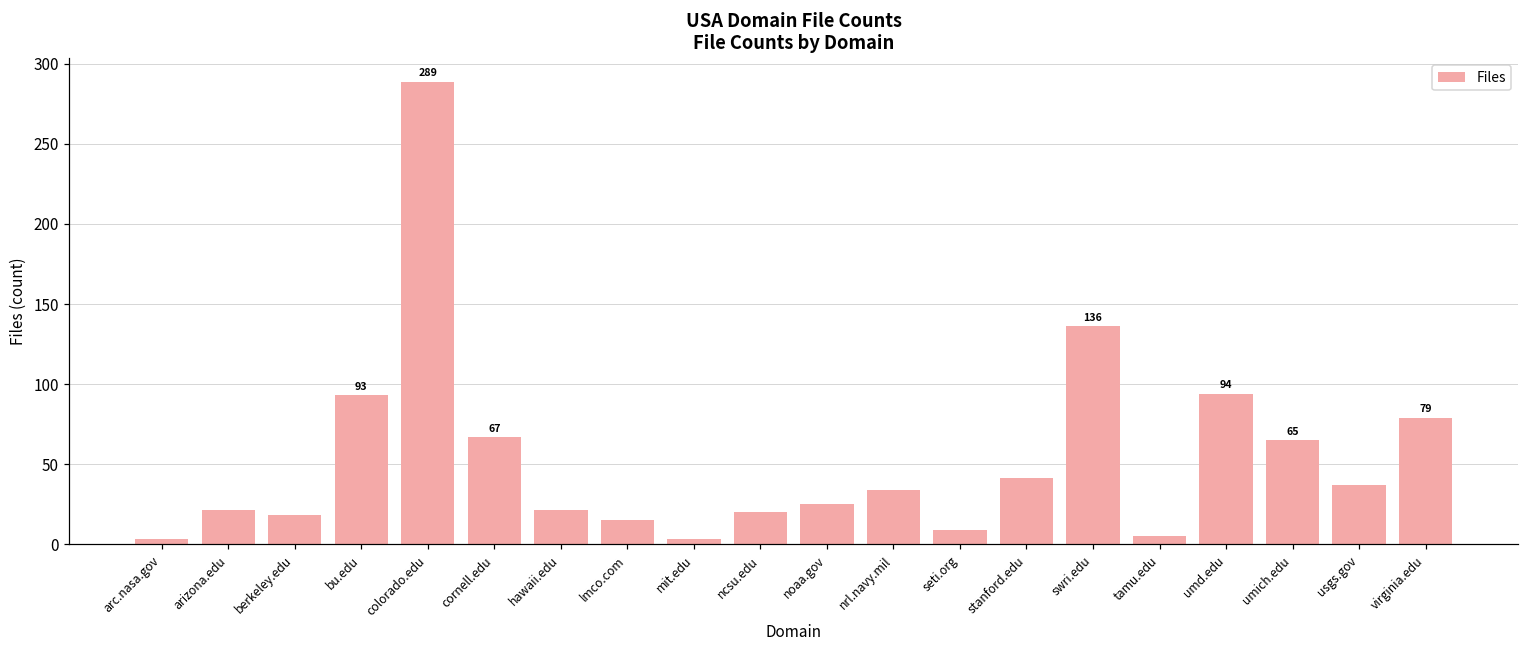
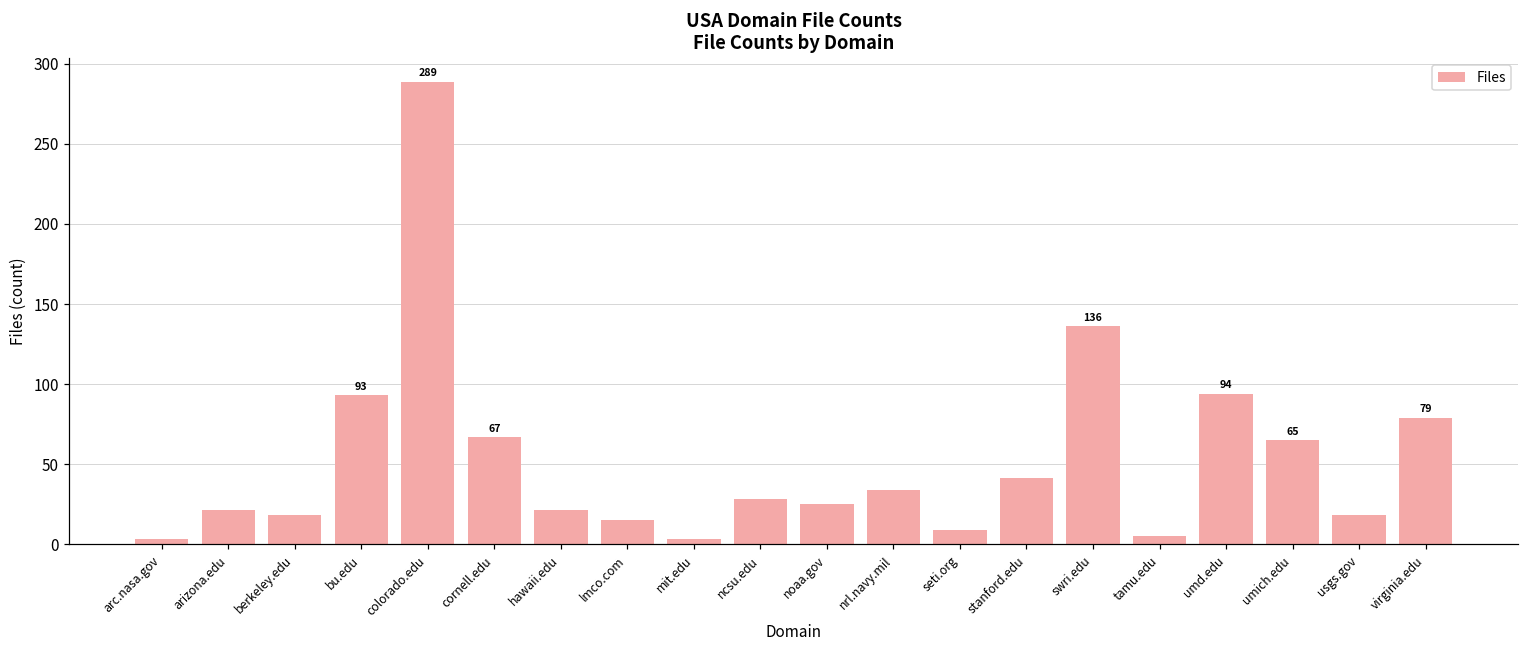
ncsu.edu: 20 -> 28
usgs.gov: 37 -> 18
